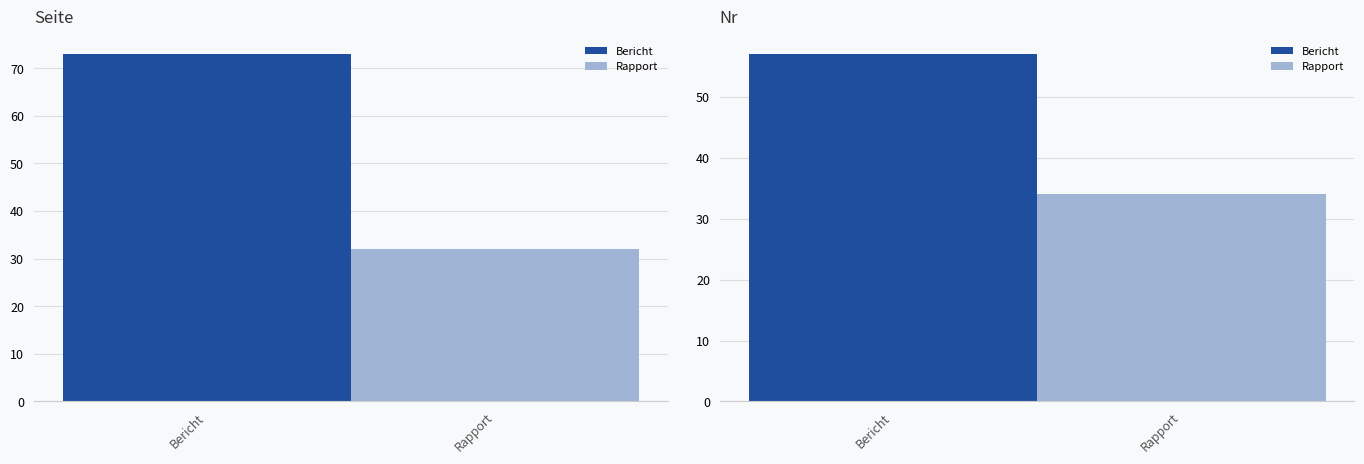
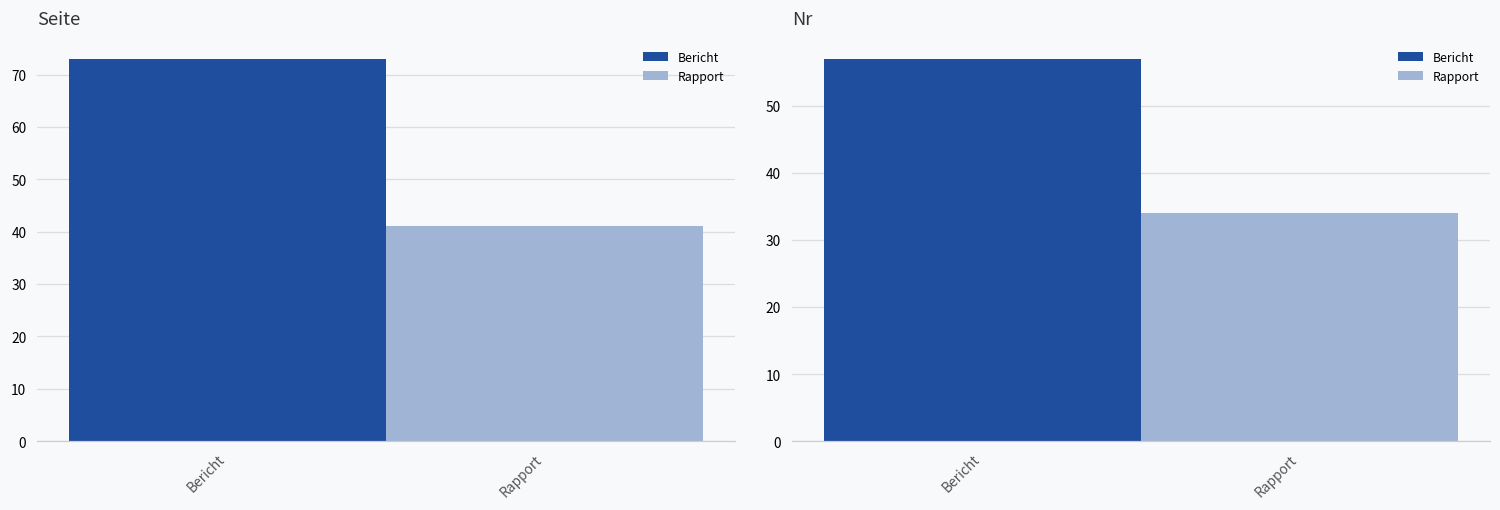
Seite, Rapport: 32 -> 41
